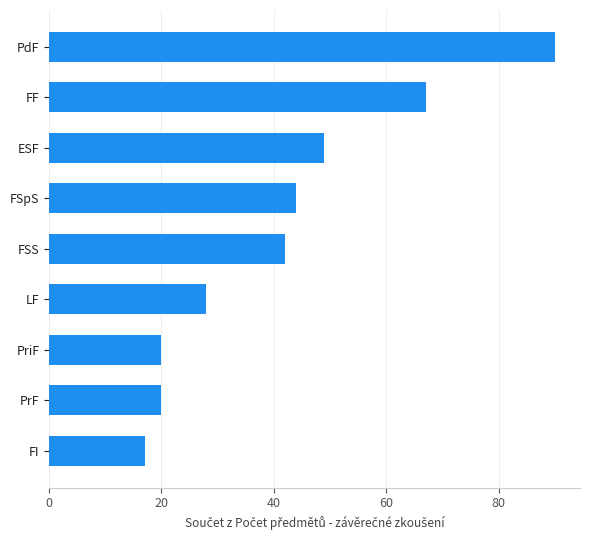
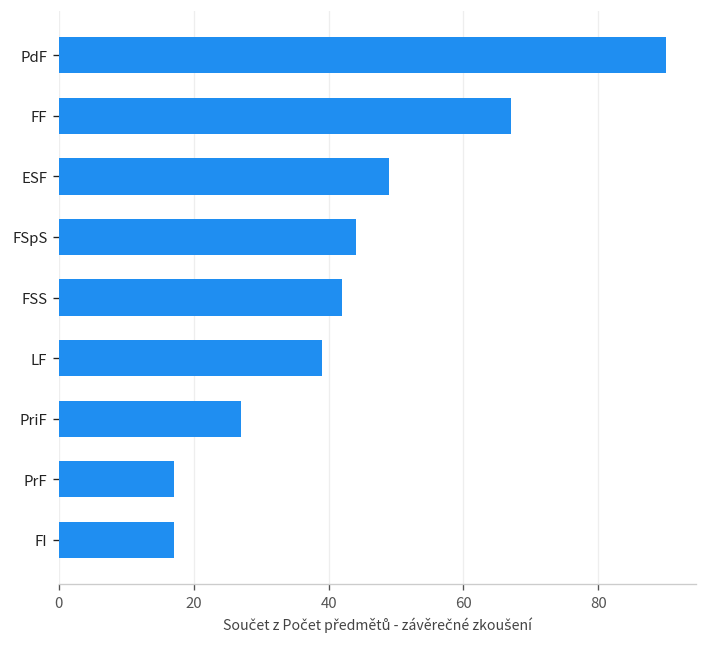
LF: 28 -> 39
PriF: 20 -> 27
PrF: 20 -> 17
